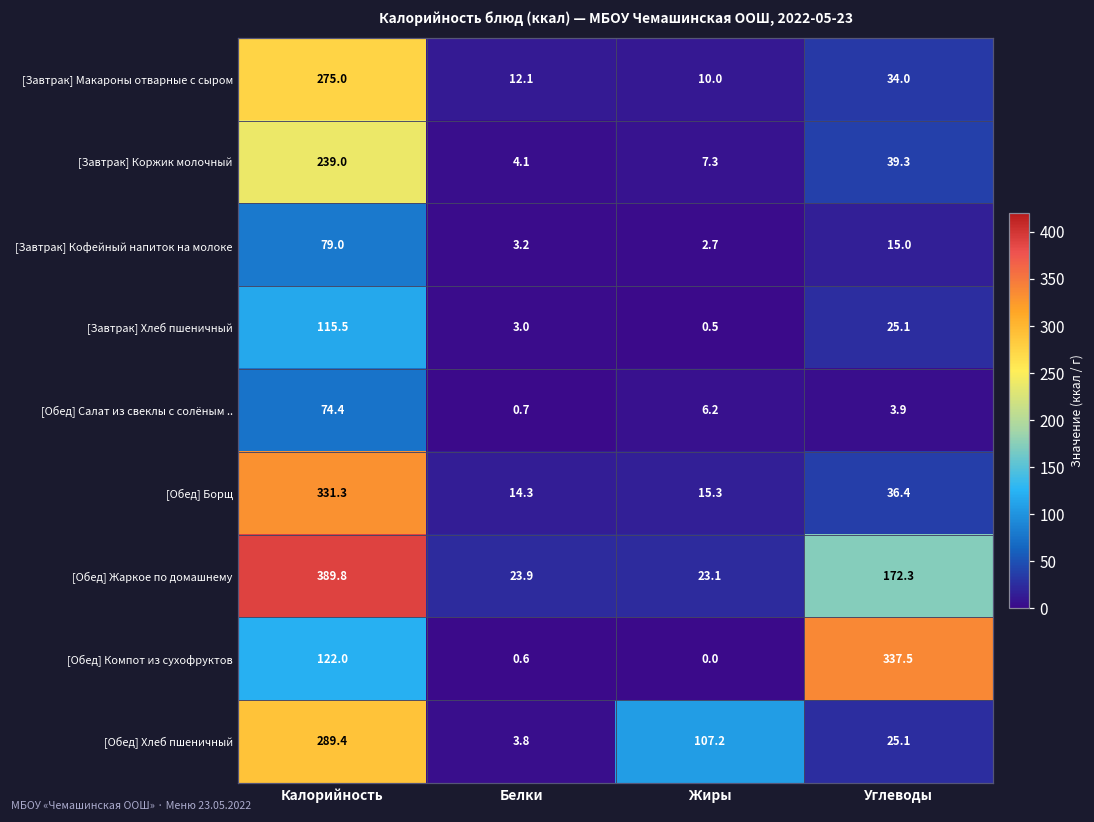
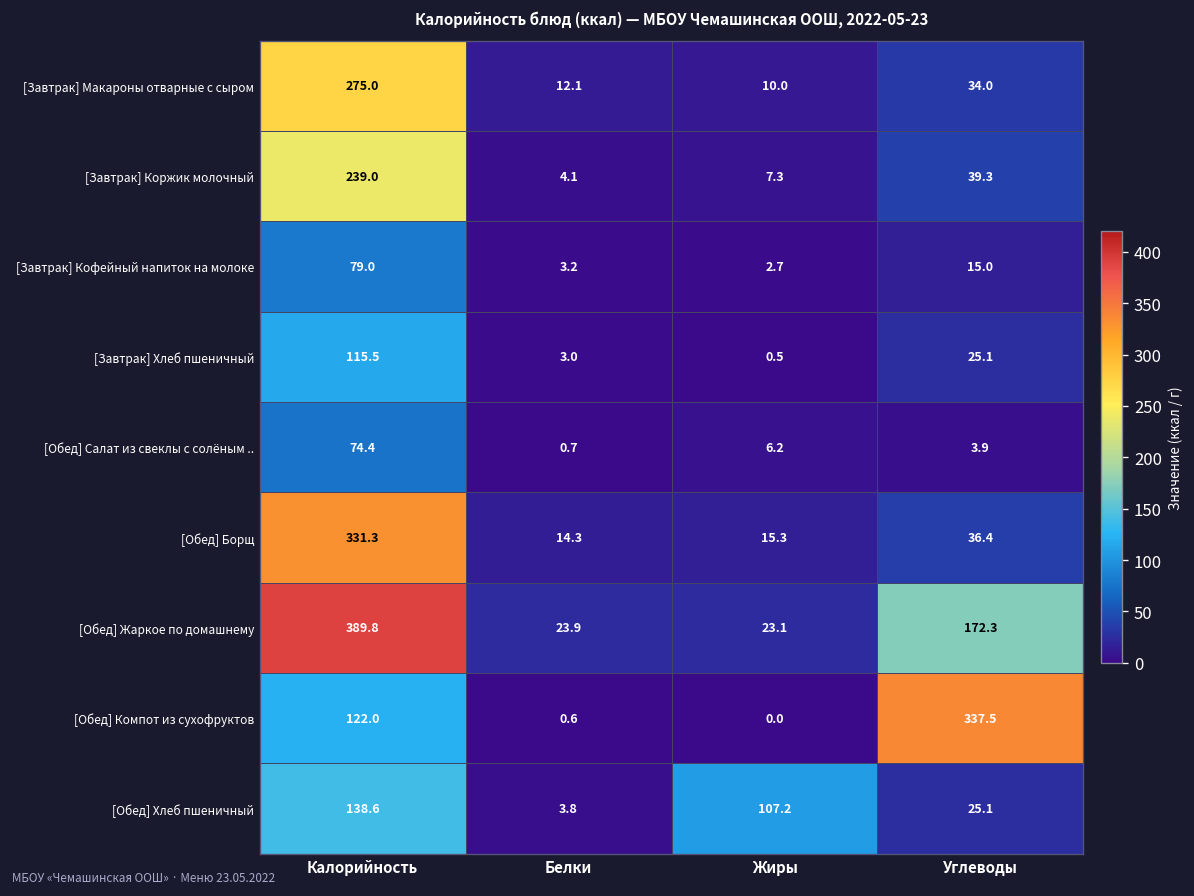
[Обед] Хлеб пшеничный, Калорийность: 289.4 -> 138.6
